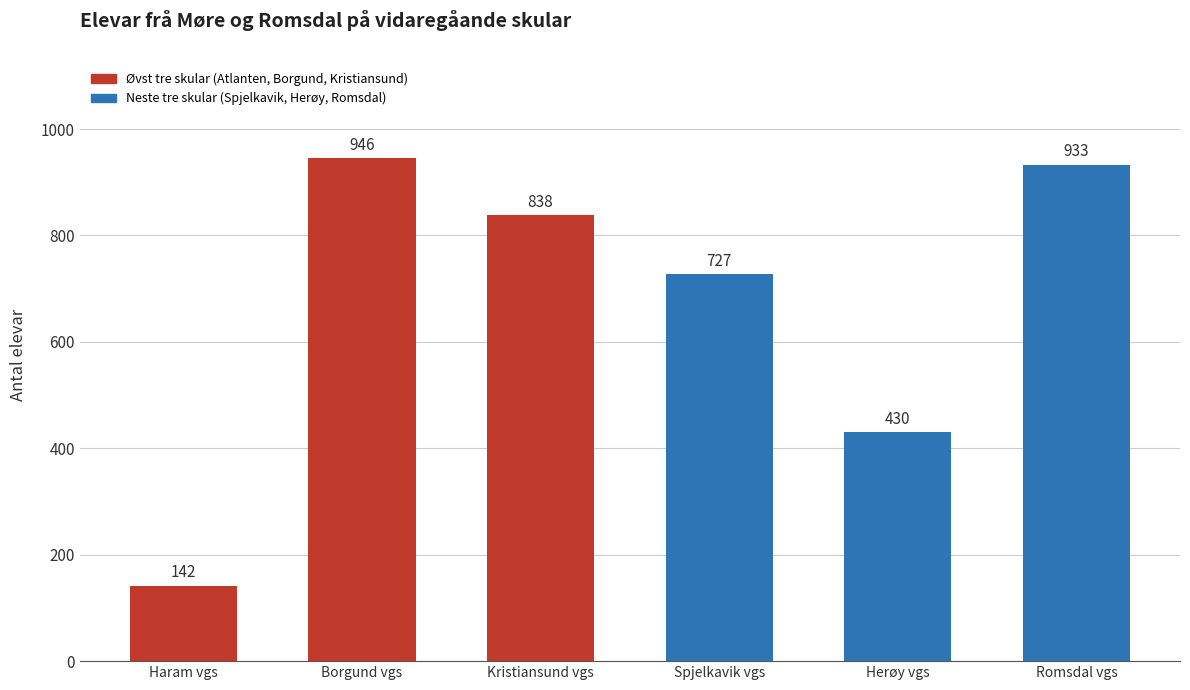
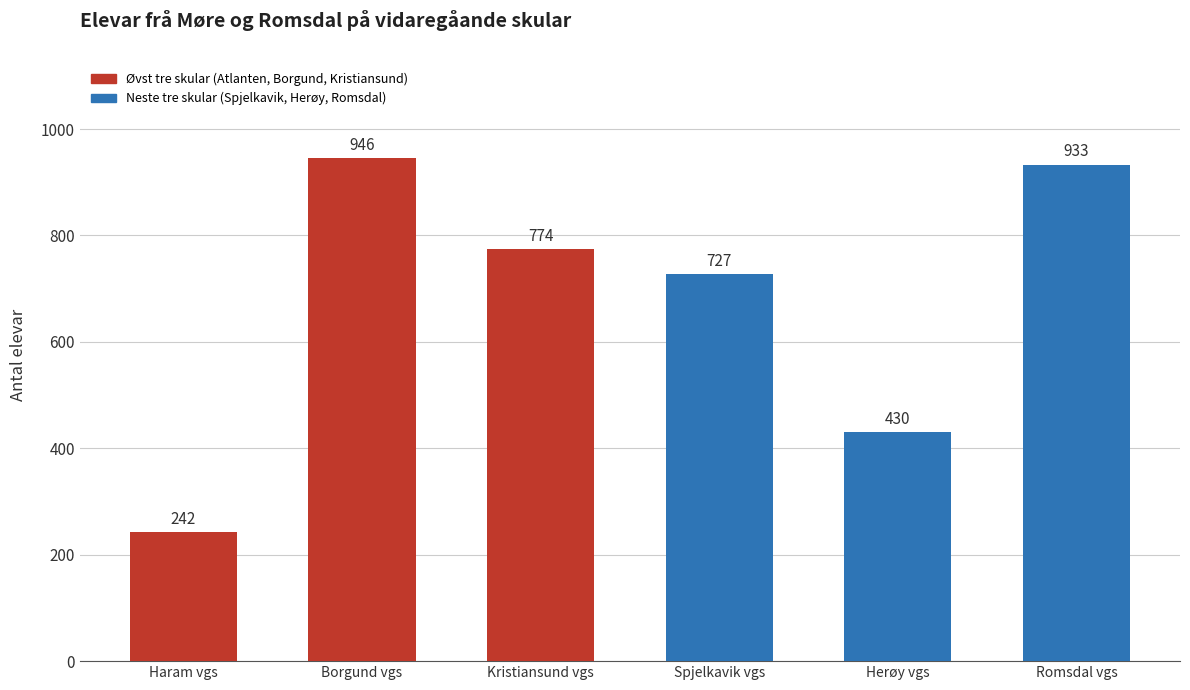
Haram vgs: 142 -> 242
Kristiansund vgs: 838 -> 774
